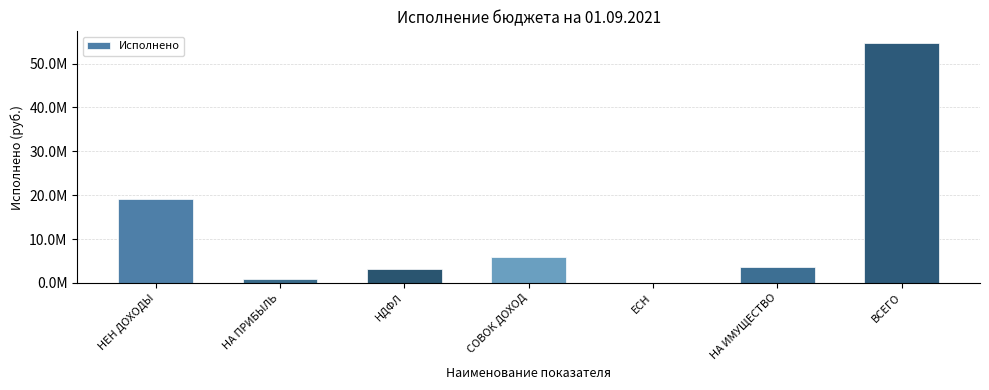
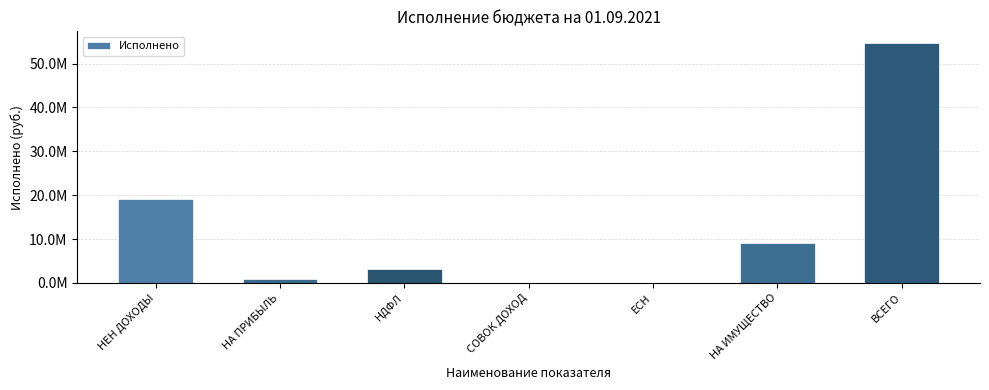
СОВОК ДОХОД: 6000000 -> 0
НА ИМУЩЕСТВО: 4000000 -> 9000000
